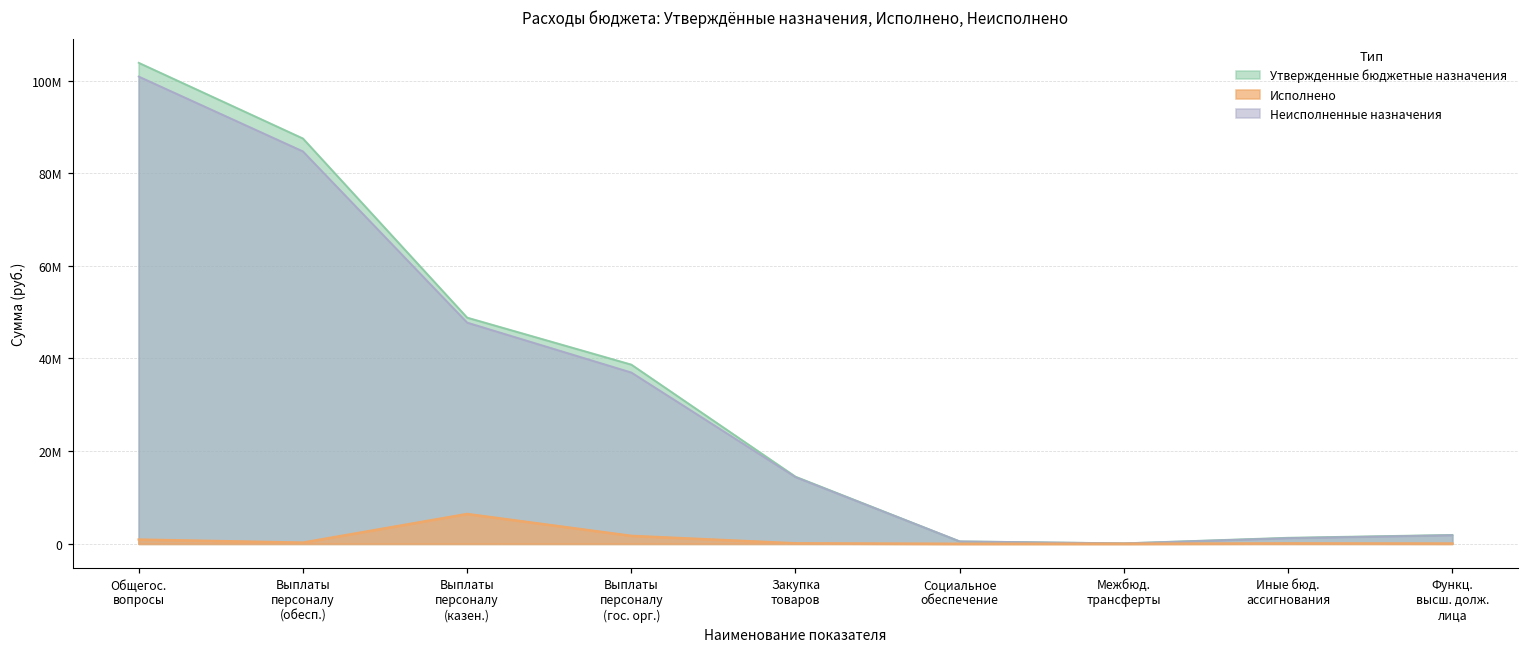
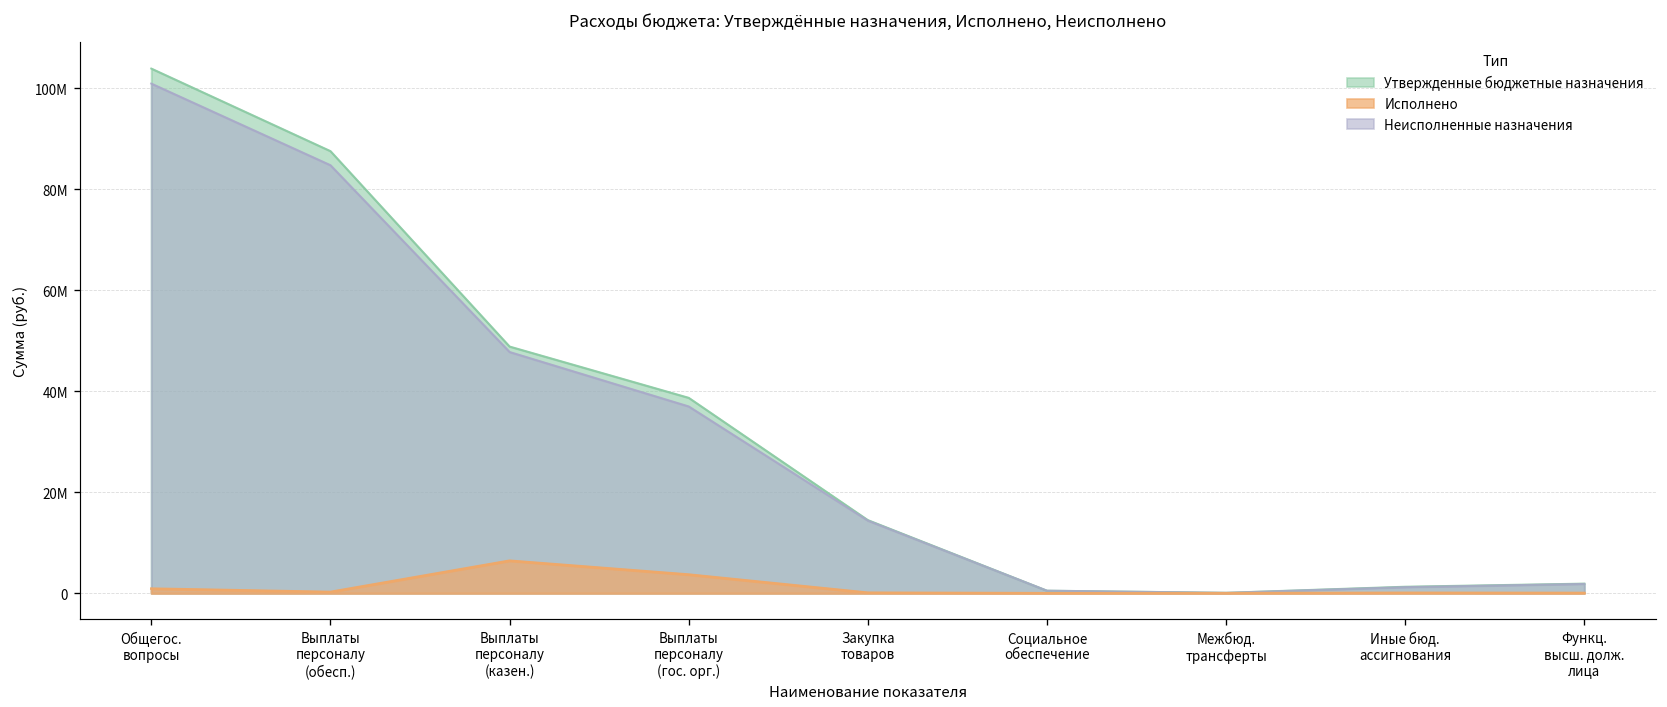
Исполнено, Выплаты персоналу (гос. орг.): 2000000 -> 4000000
